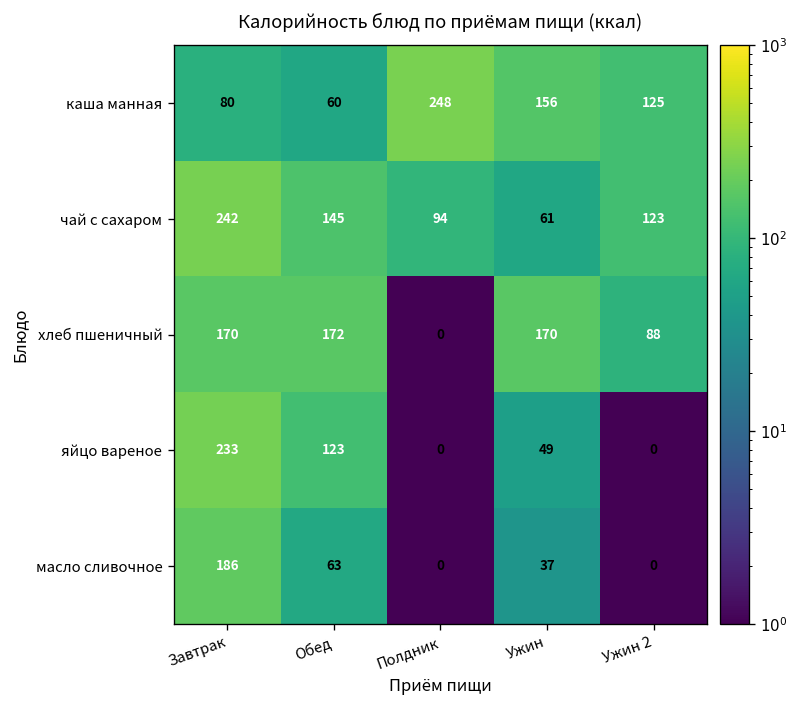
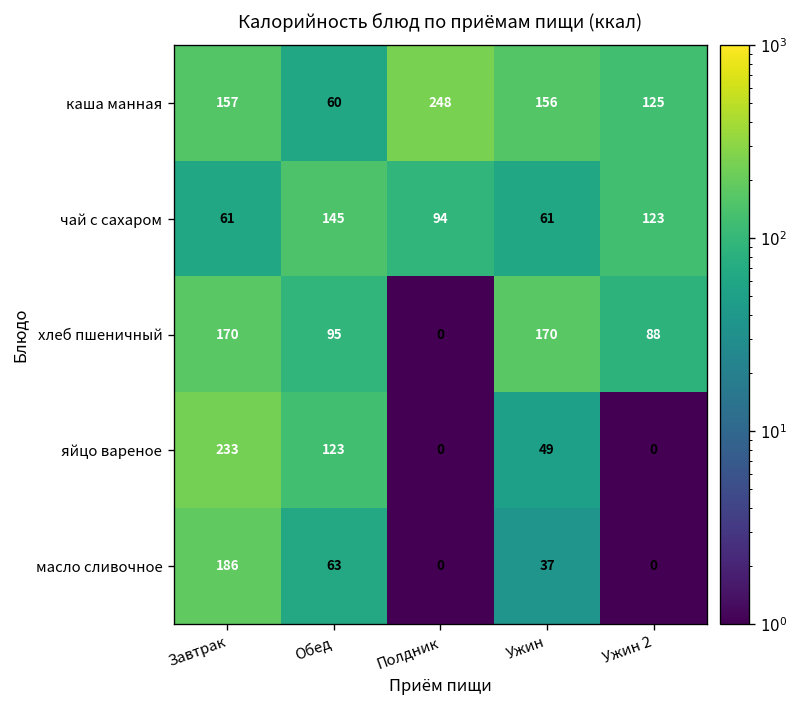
каша манная, Завтрак: 80 -> 157
чай с сахаром, Завтрак: 242 -> 61
хлеб пшеничный, Обед: 172 -> 95
